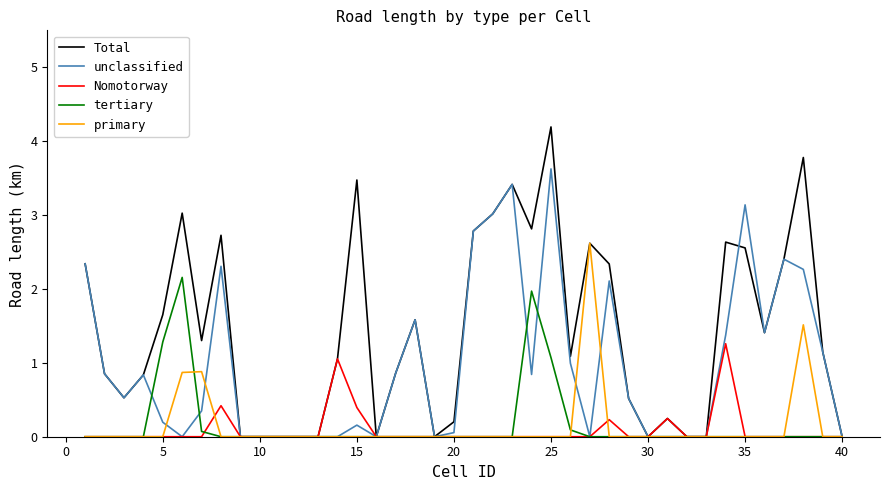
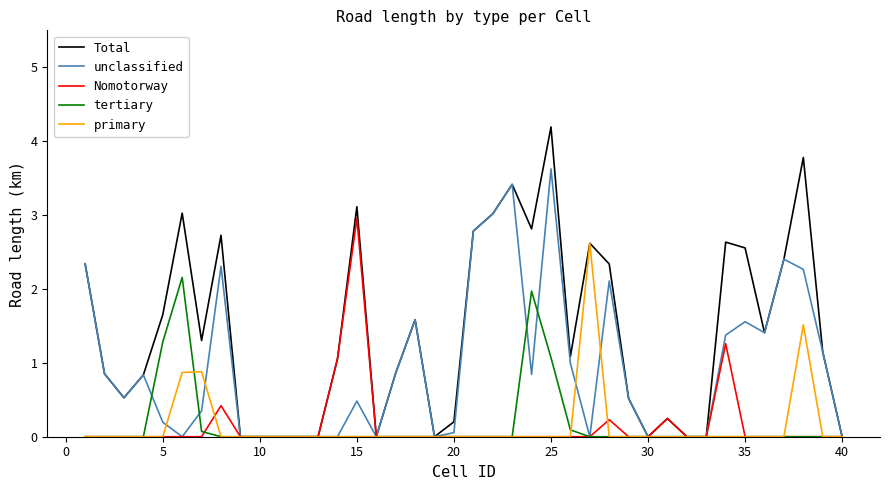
Total, 15: 3.5 -> 3.1
unclassified, 15: 0.2 -> 0.5
Nomotorway, 15: 0.4 -> 3.0
unclassified, 35: 3.1 -> 1.6
